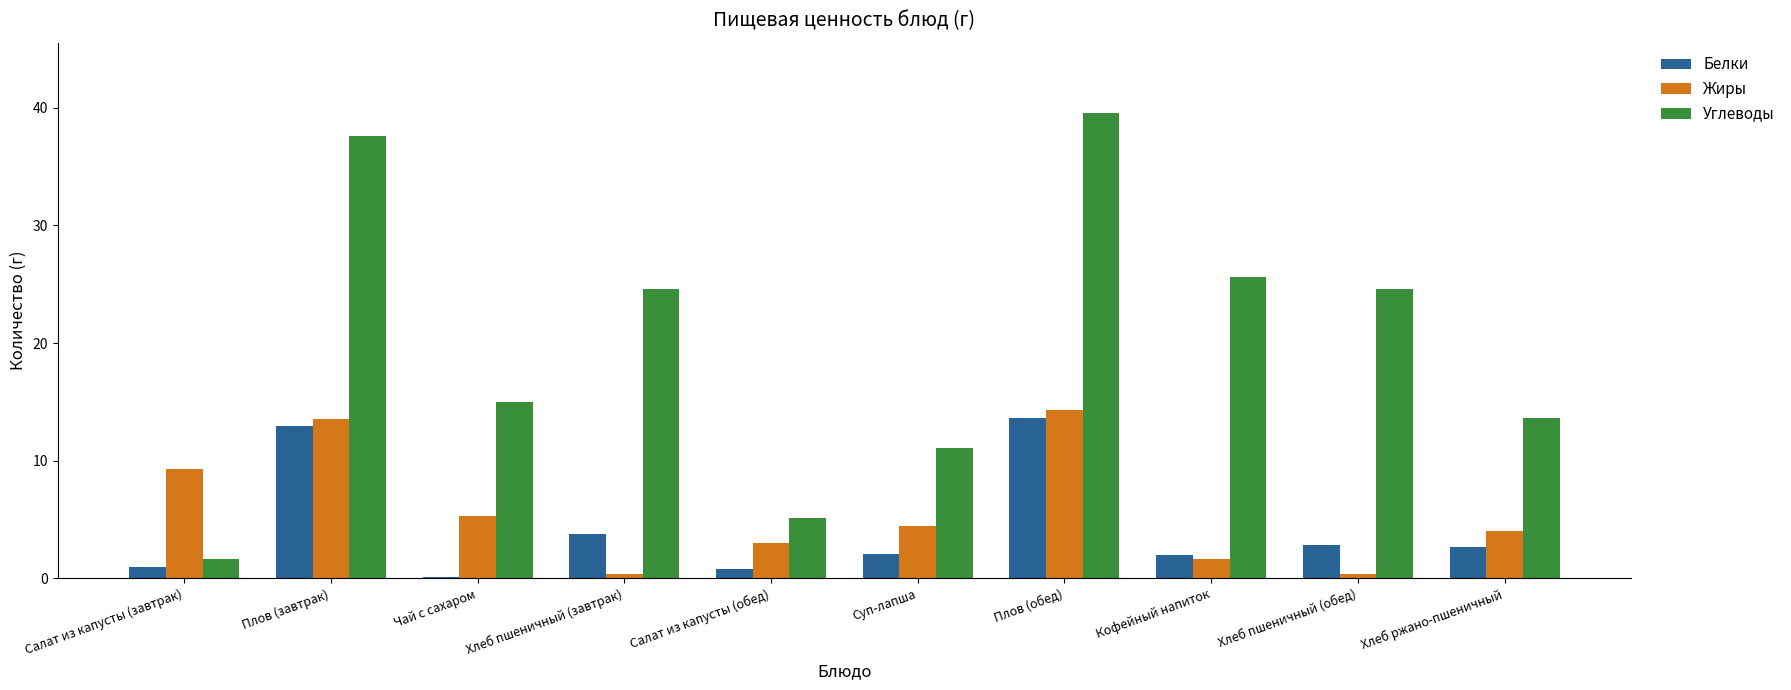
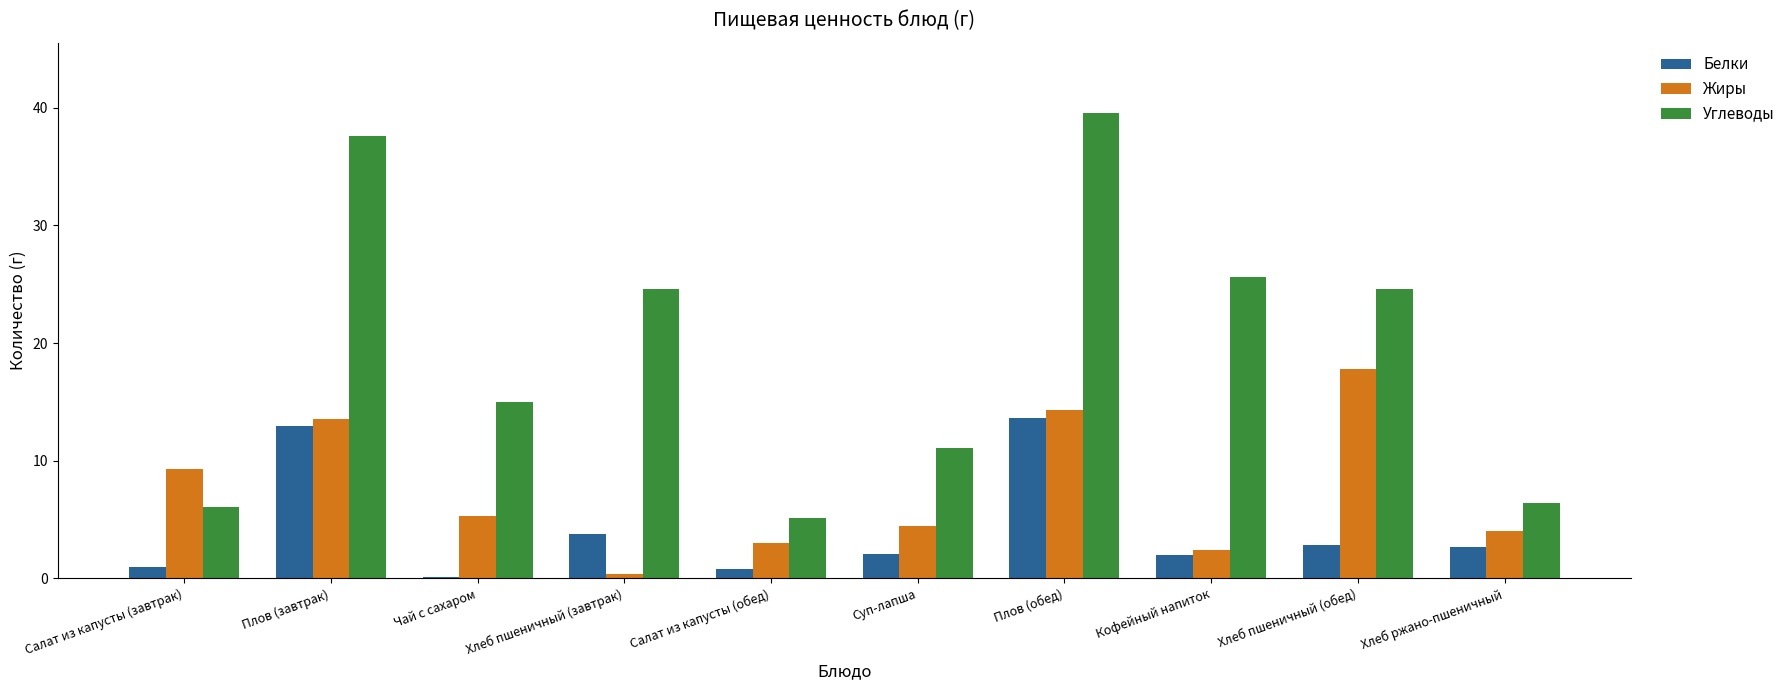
Углеводы, Салат из капусты (завтрак): 1.7 -> 6.0
Жиры, Кофейный напиток: 1.7 -> 2.4
Жиры, Хлеб пшеничный (обед): 0.4 -> 17.8
Углеводы, Хлеб ржано-пшеничный: 13.6 -> 6.4
